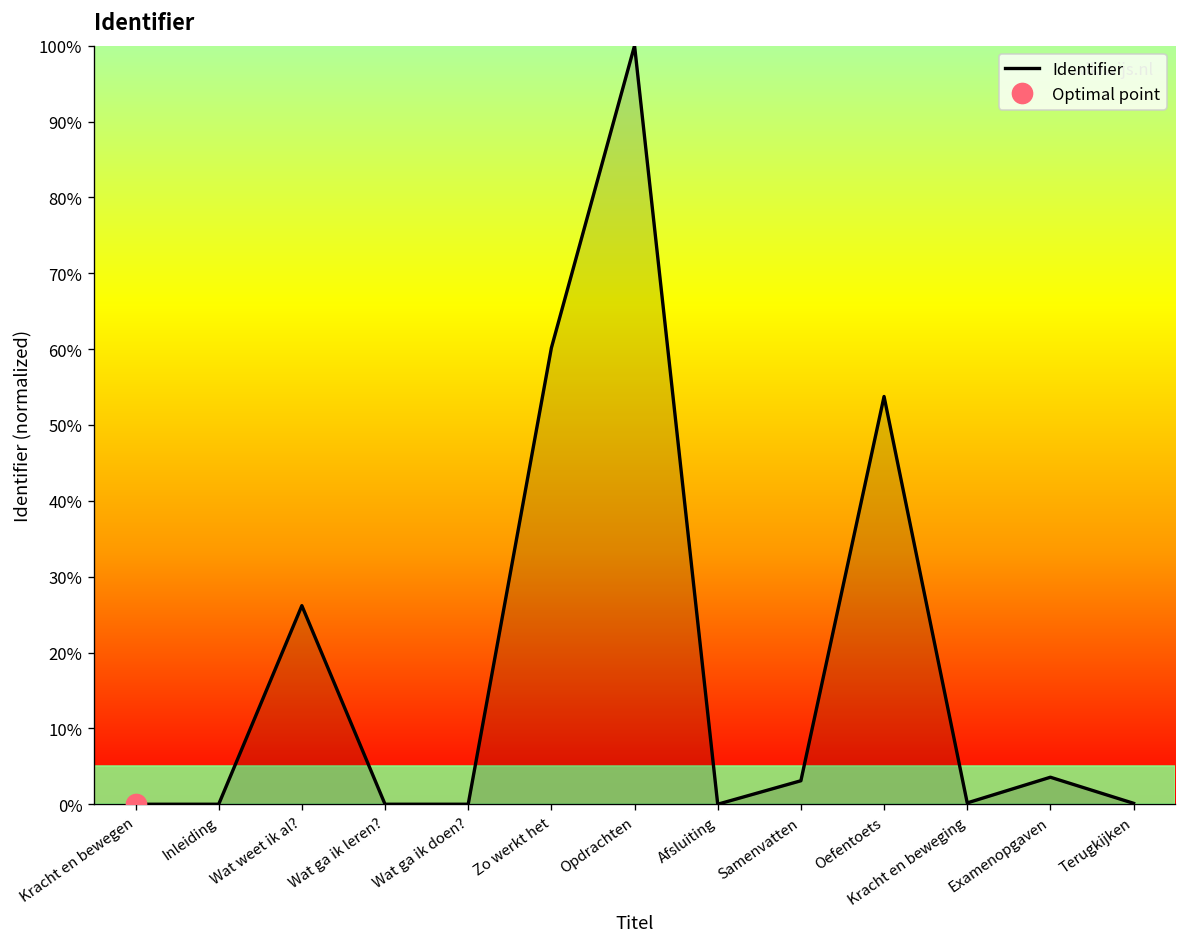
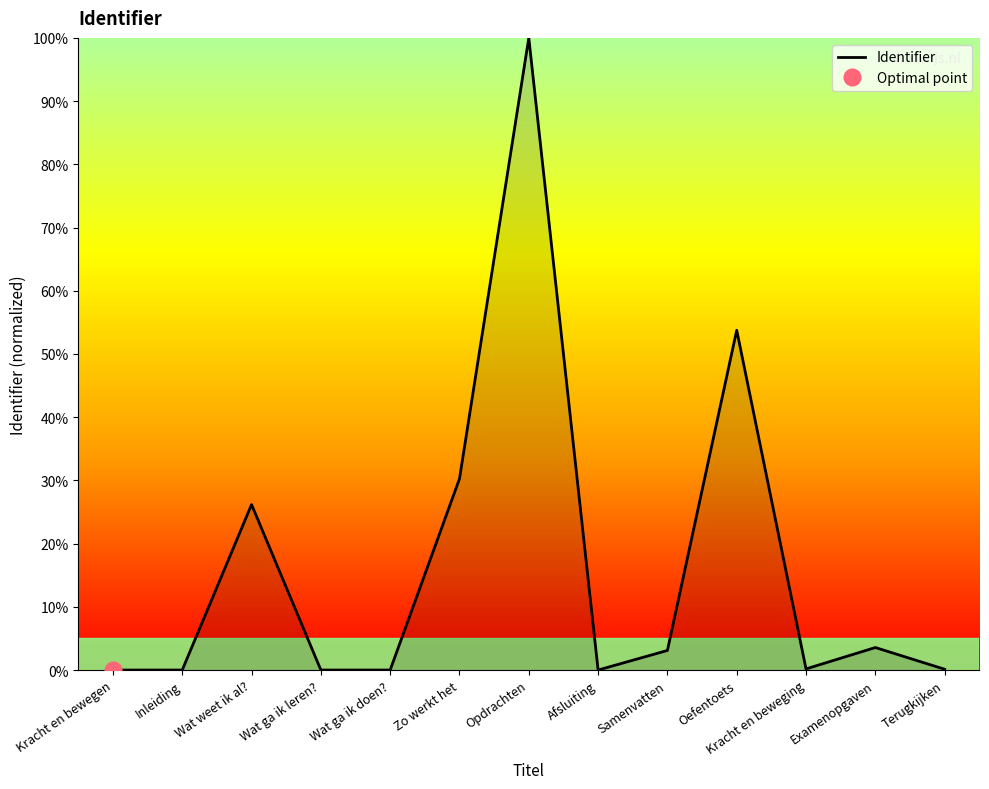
Identifier, Zo werkt het: 60% -> 30%
